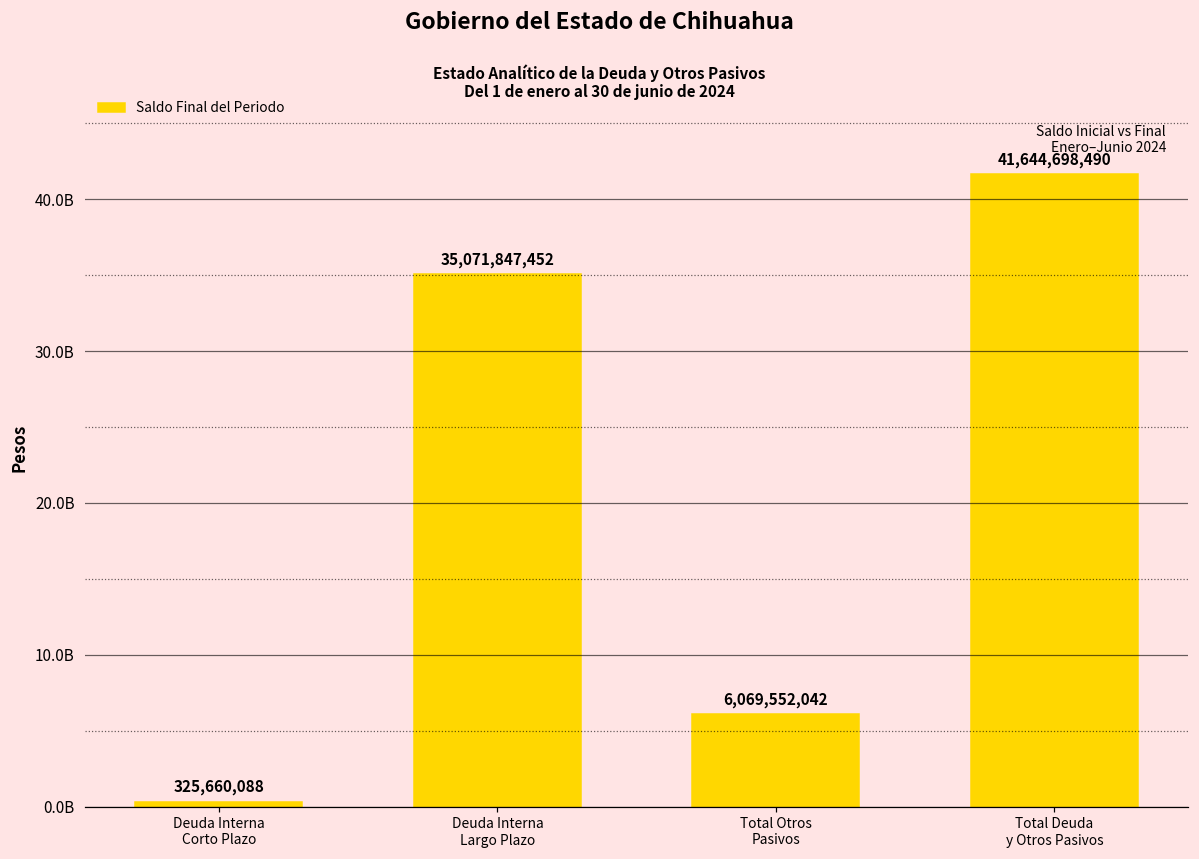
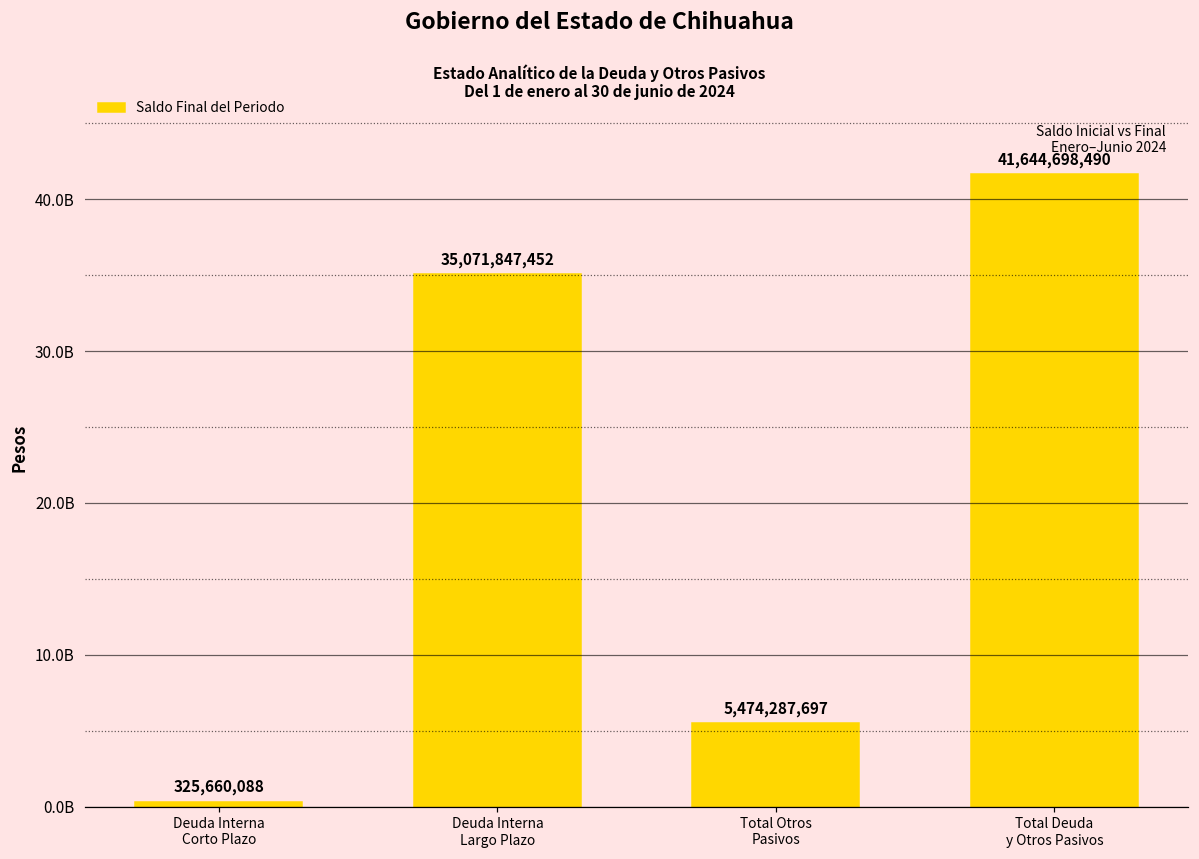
Total Otros Pasivos: 6,069,552,042 -> 5,474,287,697
